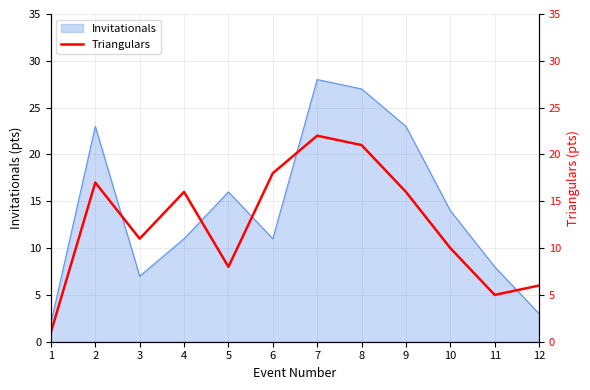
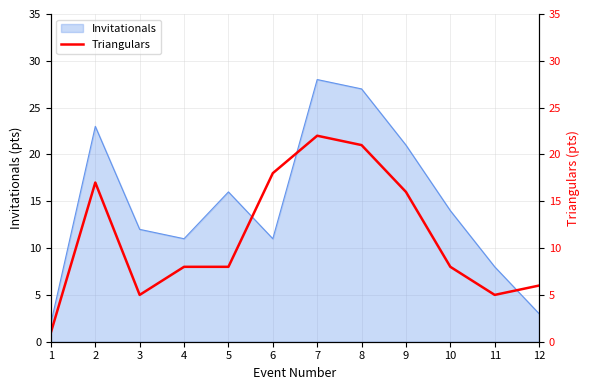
Invitationals, 3: 7 -> 12
Invitationals, 9: 23 -> 21
Triangulars, 3: 11 -> 5
Triangulars, 4: 16 -> 8
Triangulars, 10: 10 -> 8
